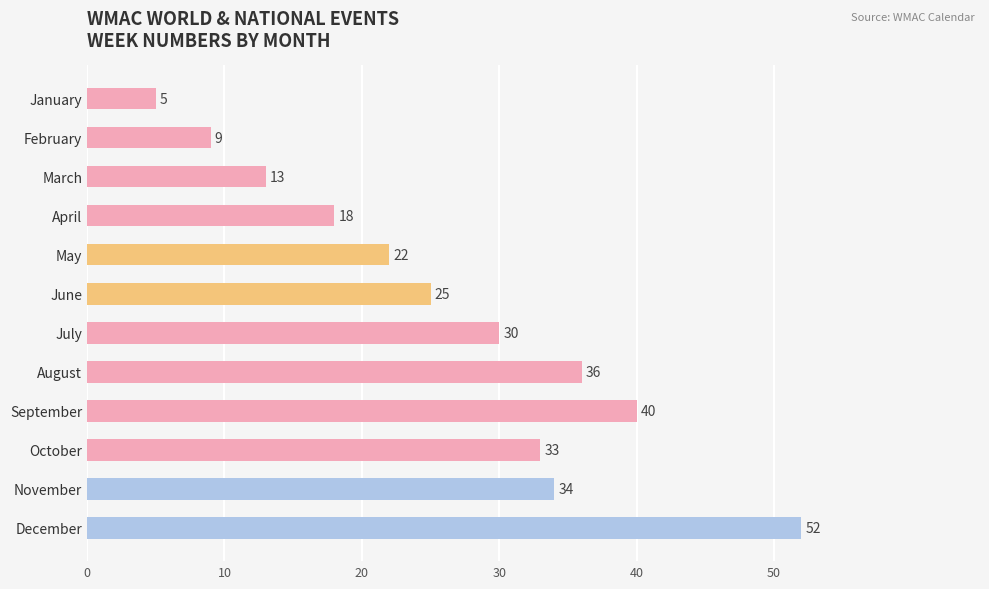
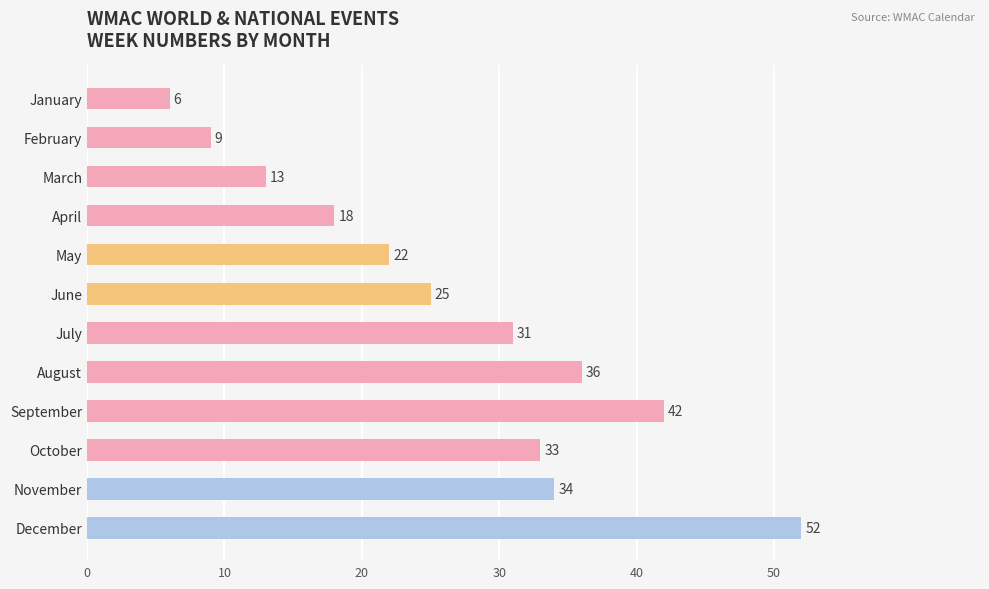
January: 5 -> 6
July: 30 -> 31
September: 40 -> 42
